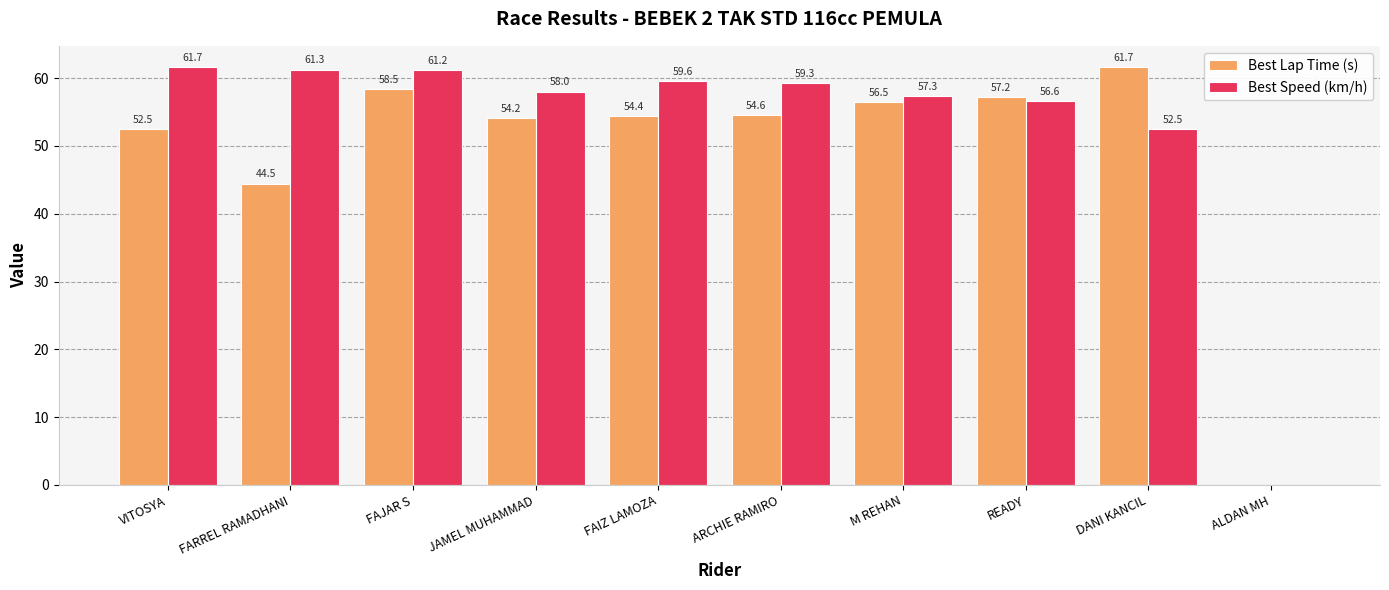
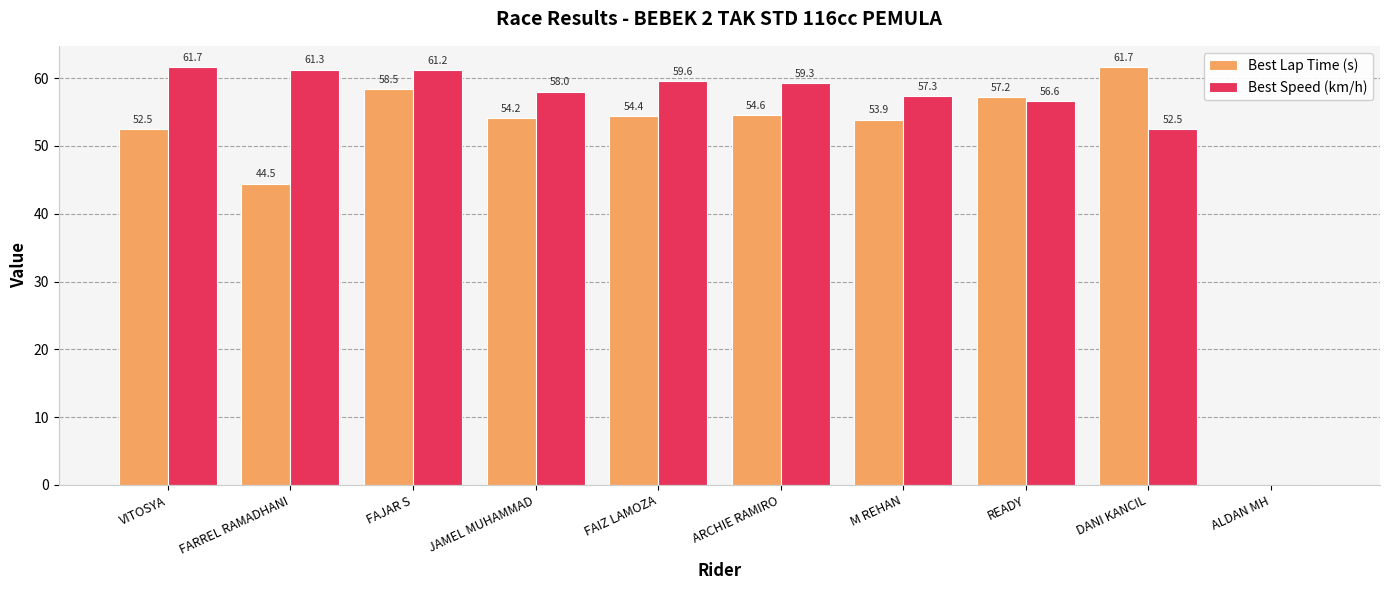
Best Lap Time (s), M REHAN: 56.5 -> 53.9
